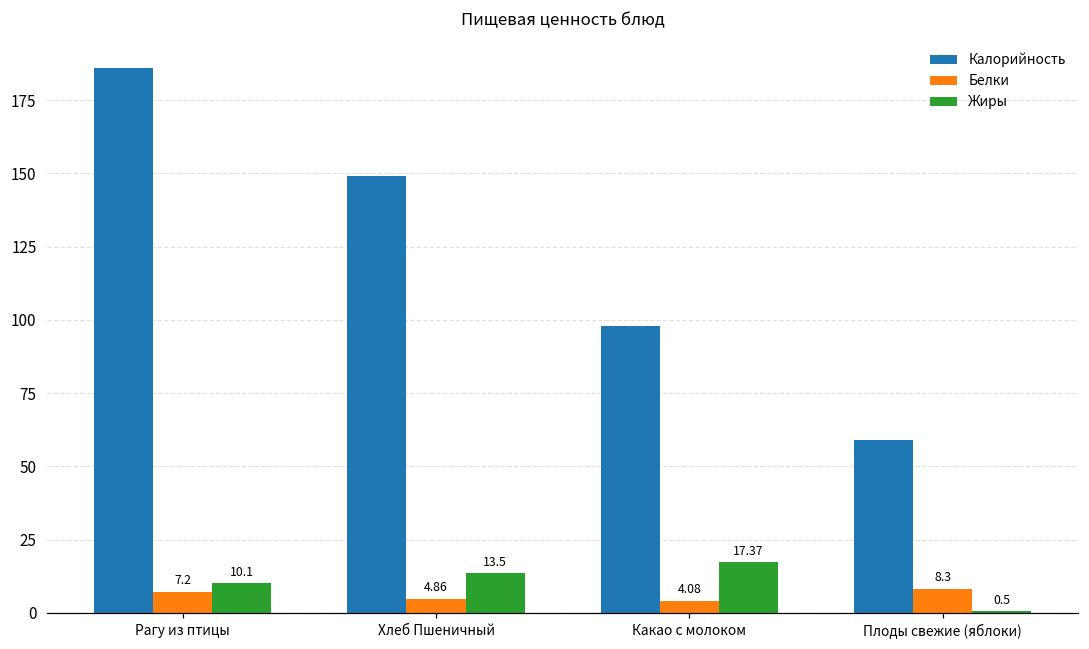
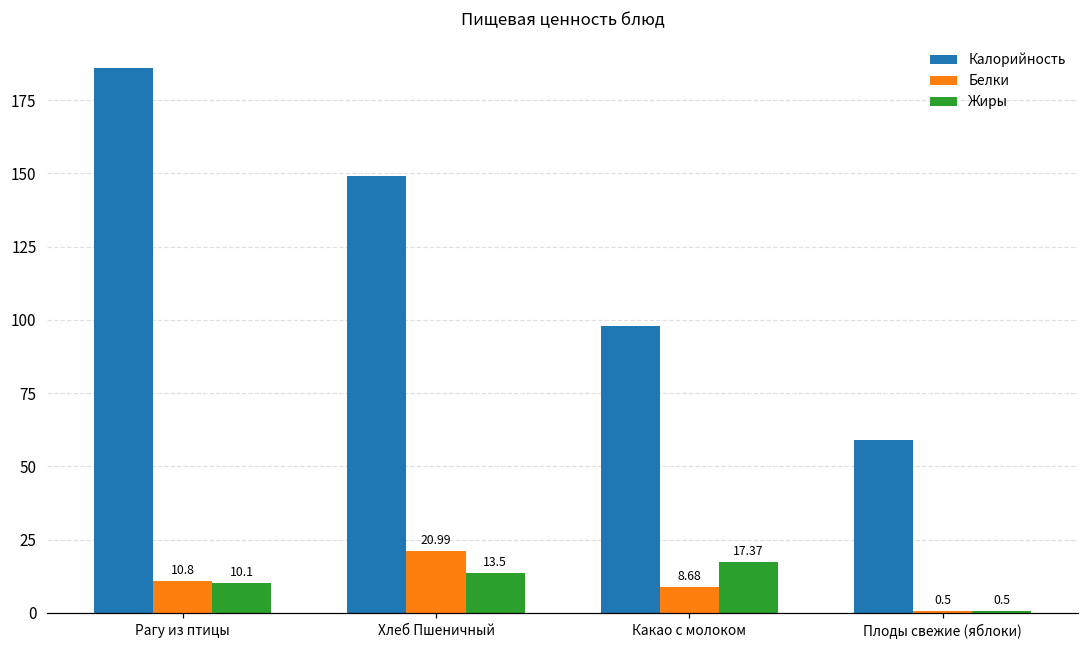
Белки, Рагу из птицы: 7.2 -> 10.8
Белки, Хлеб Пшеничный: 4.86 -> 20.99
Белки, Какао с молоком: 4.08 -> 8.68
Белки, Плоды свежие (яблоки): 8.3 -> 0.5
